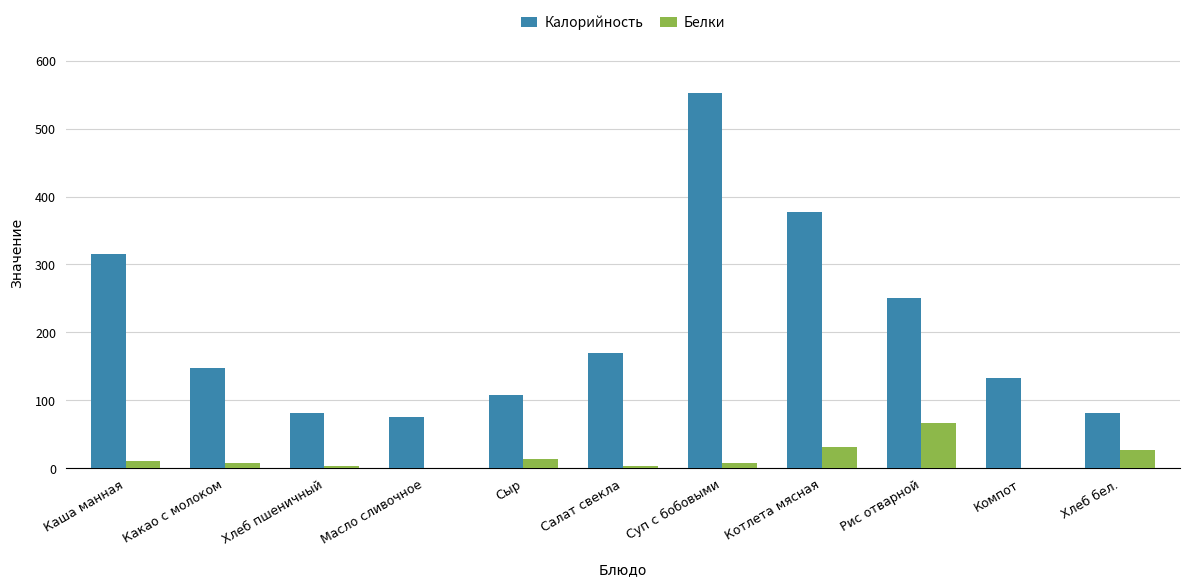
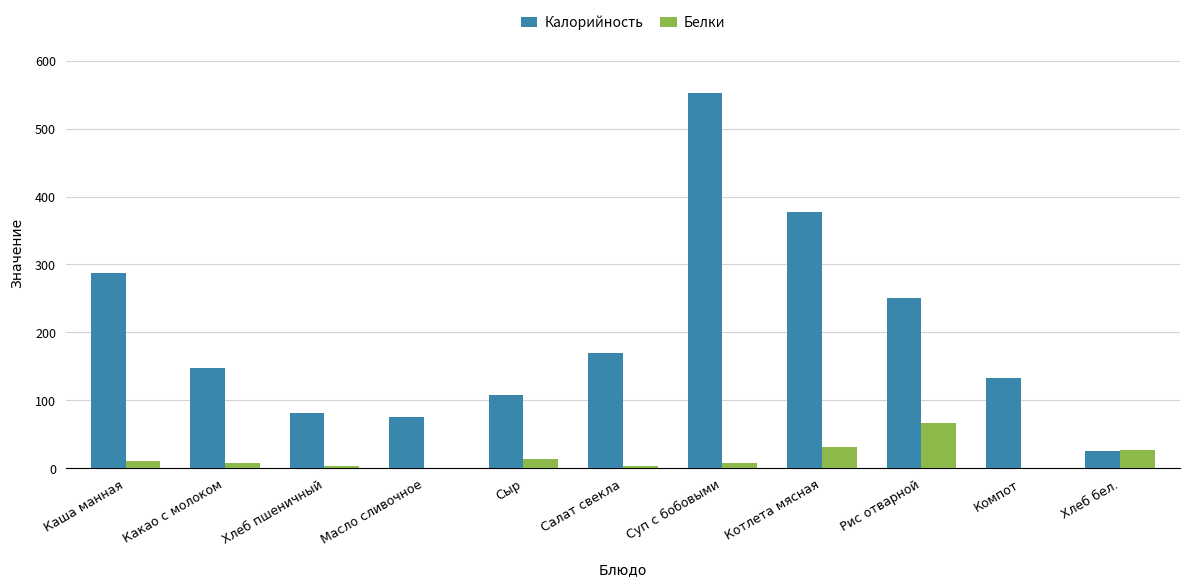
Калорийность, Каша манная: 320 -> 290
Калорийность, Хлеб бел.: 80 -> 30
